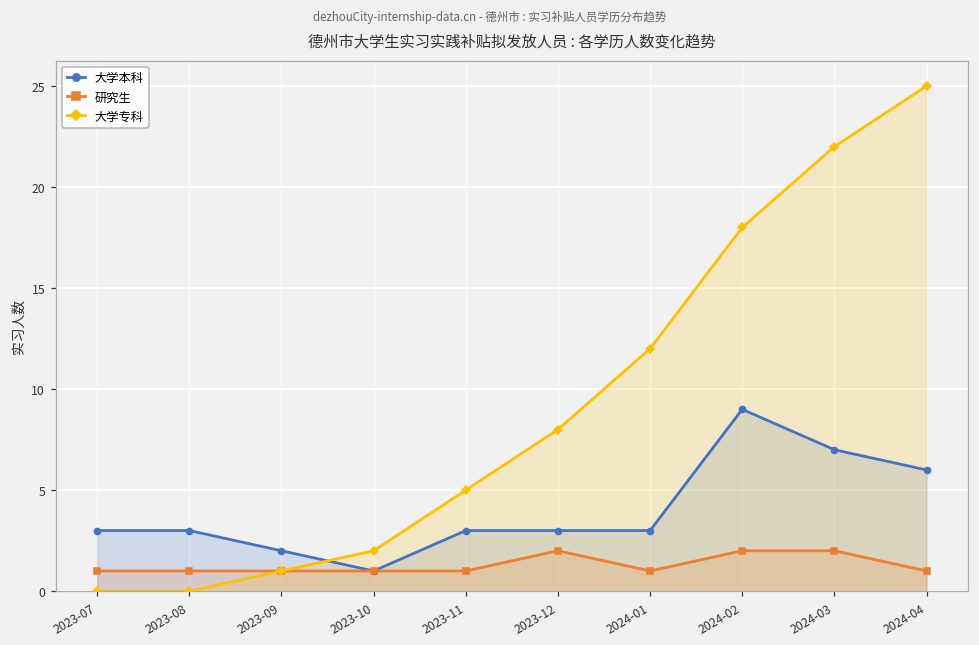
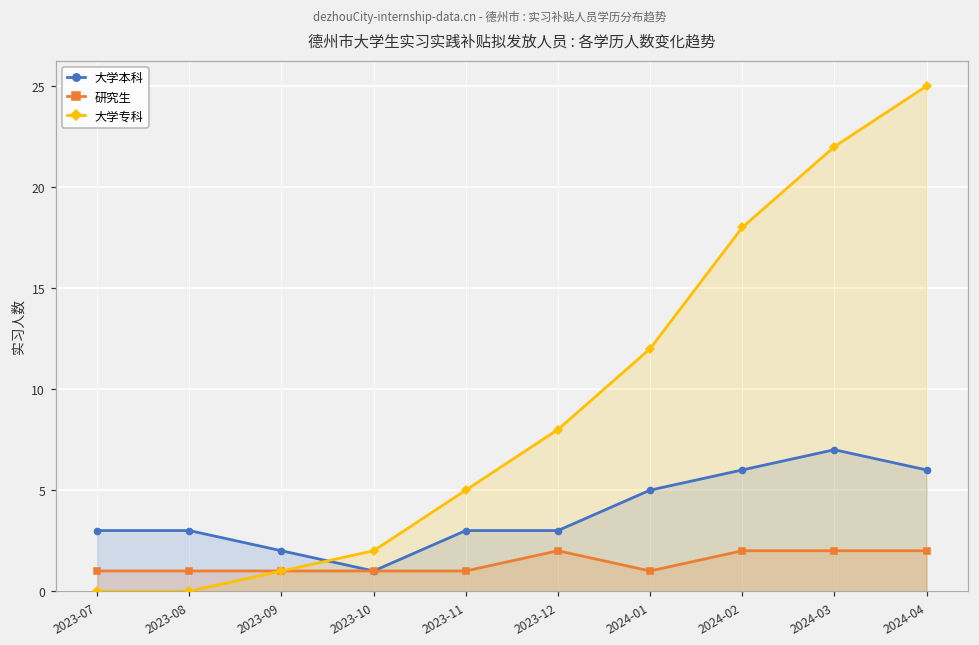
大学本科, 2024-01: 3 -> 5
大学本科, 2024-02: 9 -> 6
研究生, 2024-04: 1 -> 2
